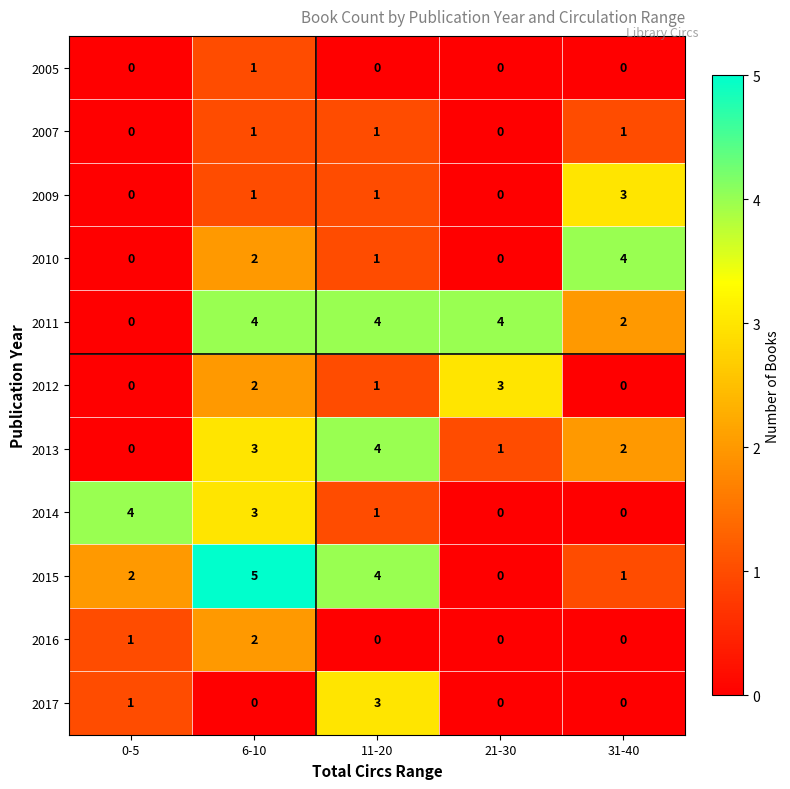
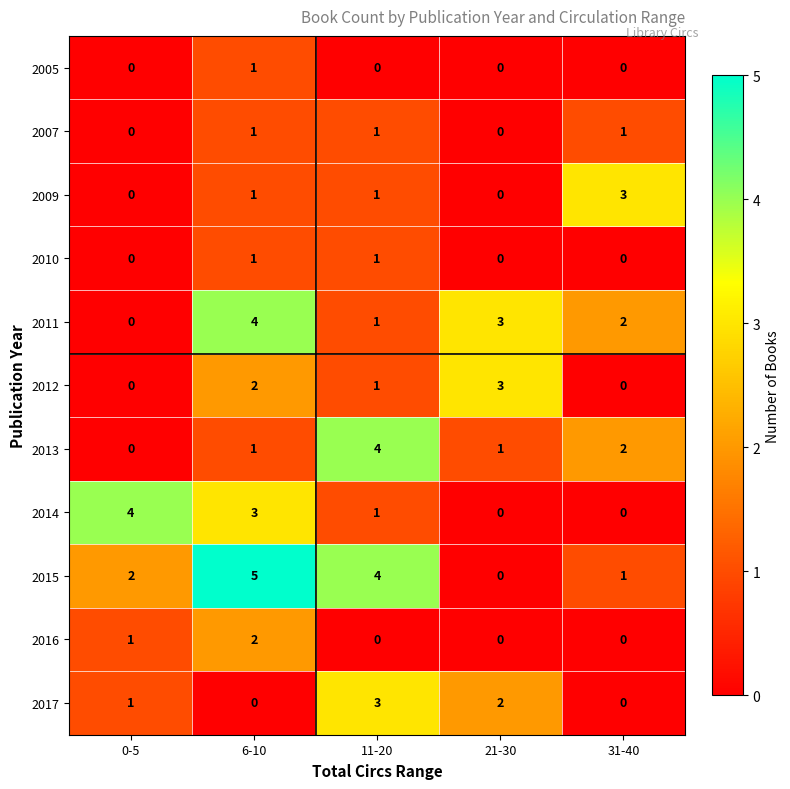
2010, 6-10: 2 -> 1
2010, 31-40: 4 -> 0
2011, 11-20: 4 -> 1
2011, 21-30: 4 -> 3
2013, 6-10: 3 -> 1
2017, 21-30: 0 -> 2
